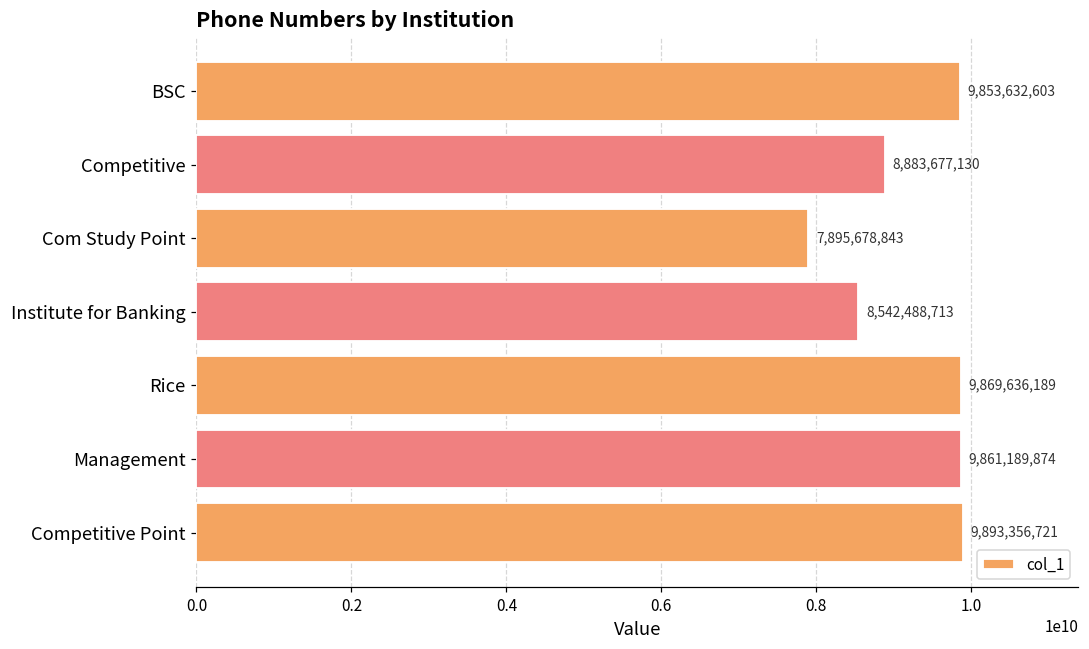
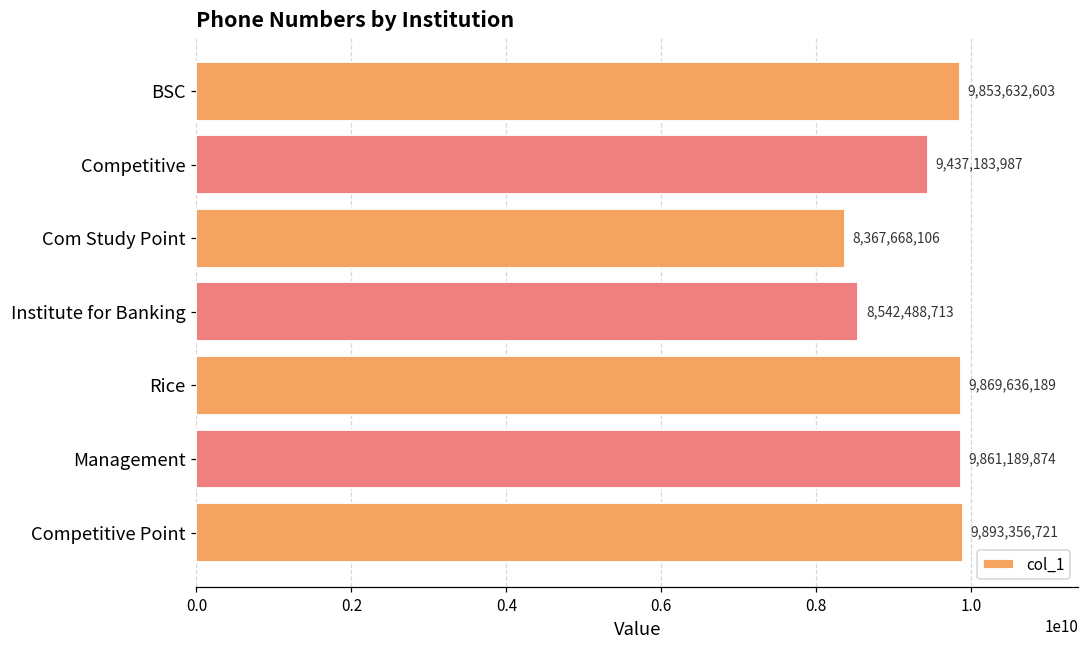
Competitive: 8,883,677,130 -> 9,437,183,987
Com Study Point: 7,895,678,843 -> 8,367,668,106
